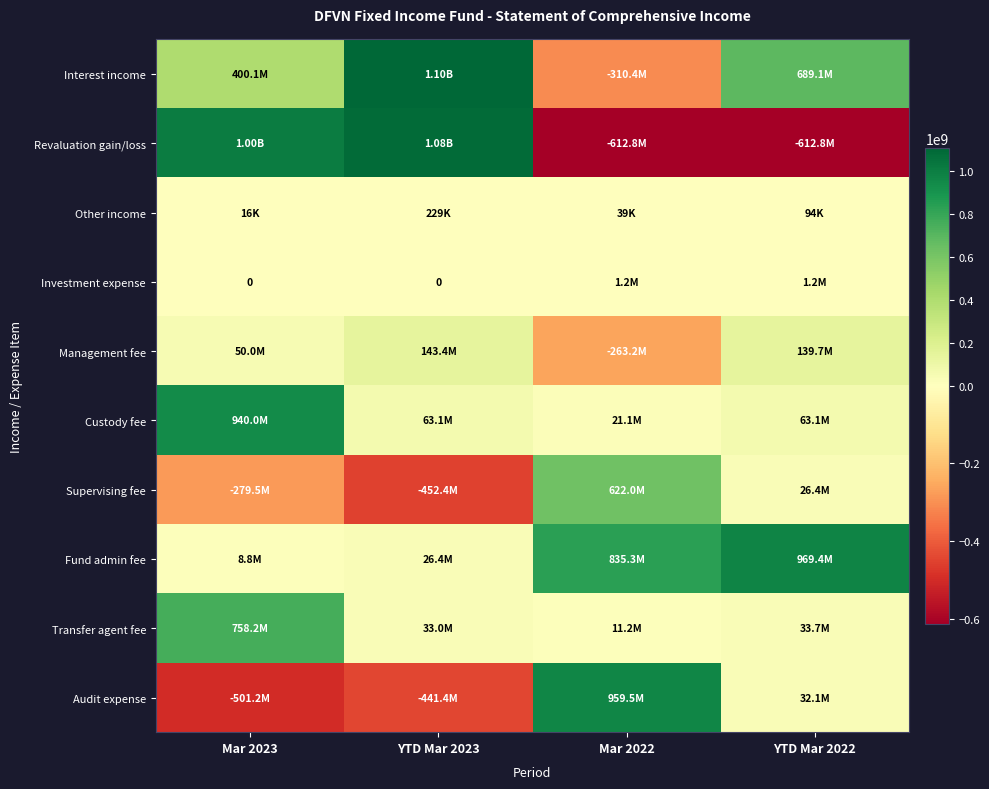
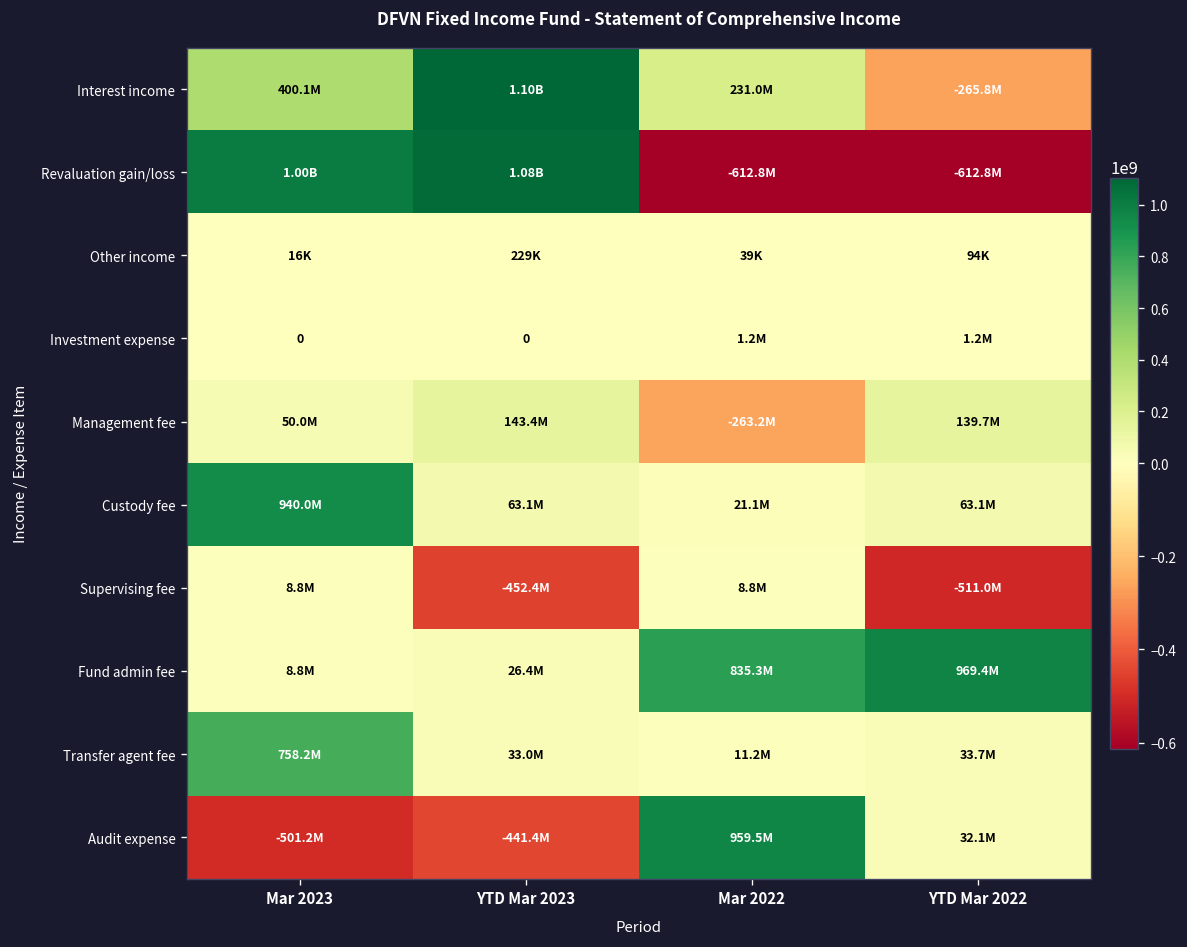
Interest income, Mar 2022: -310.4M -> 231.0M
Interest income, YTD Mar 2022: 689.1M -> -265.8M
Supervising fee, Mar 2023: -279.5M -> 8.8M
Supervising fee, Mar 2022: 622.0M -> 8.8M
Supervising fee, YTD Mar 2022: 26.4M -> -511.0M
